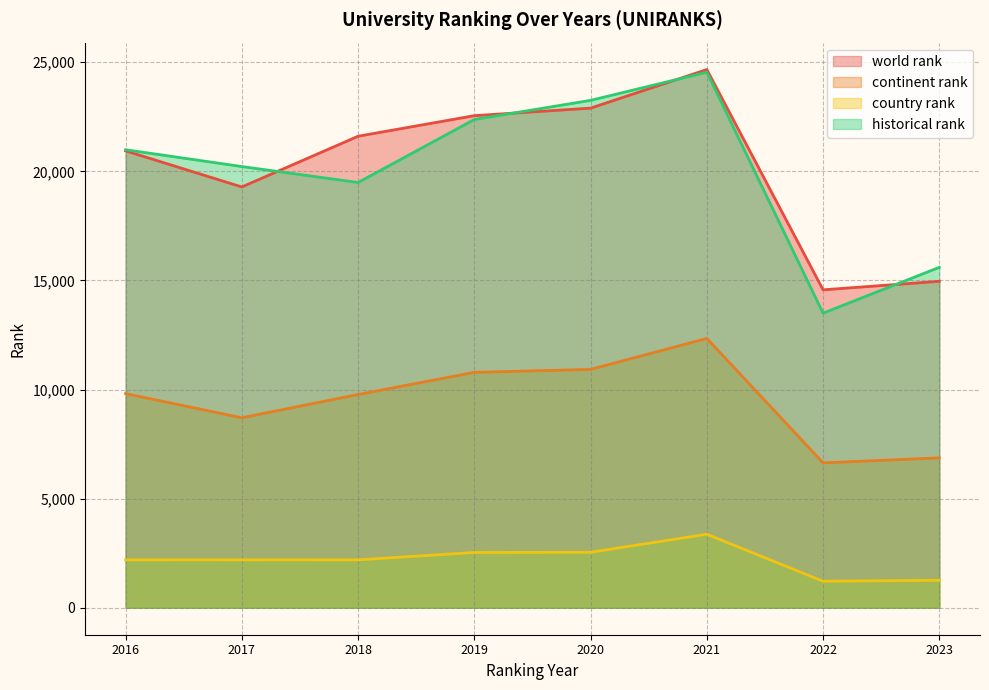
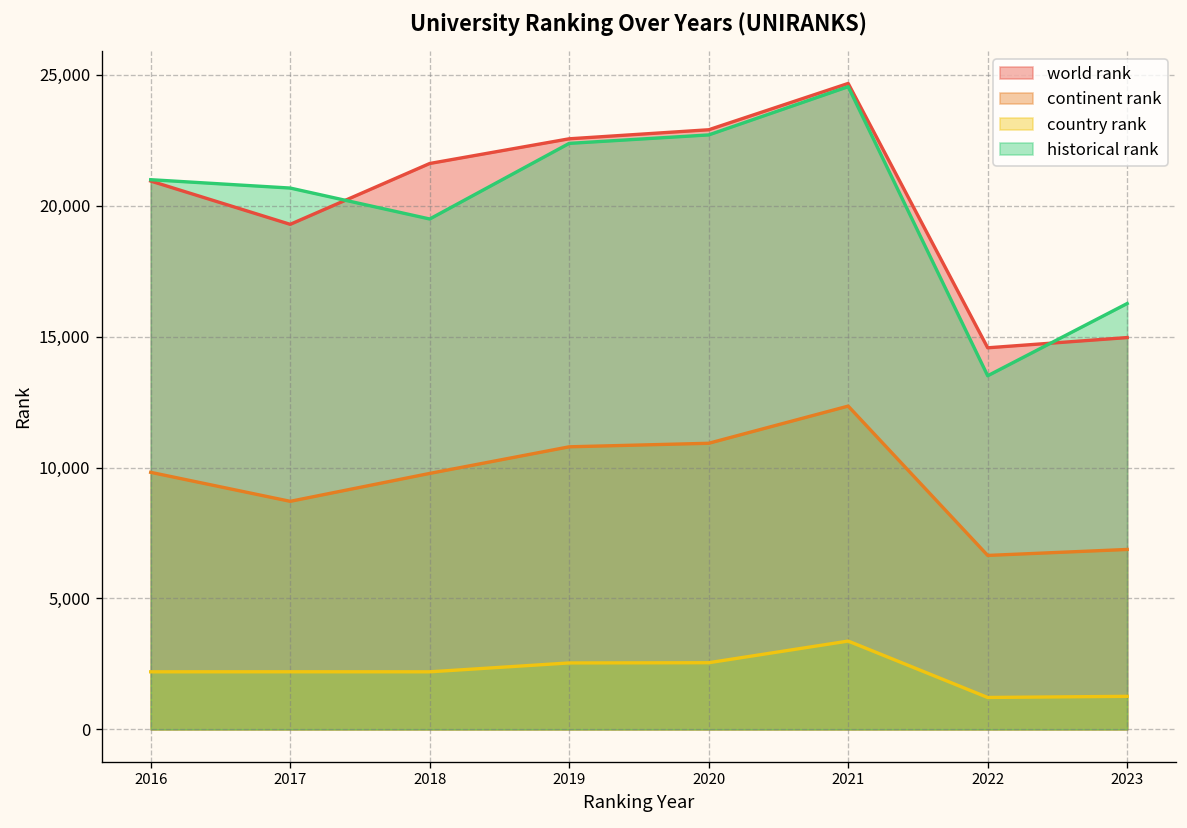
historical rank, 2017: 20,200 -> 20,700
historical rank, 2020: 23,300 -> 22,700
historical rank, 2023: 15,600 -> 16,300
